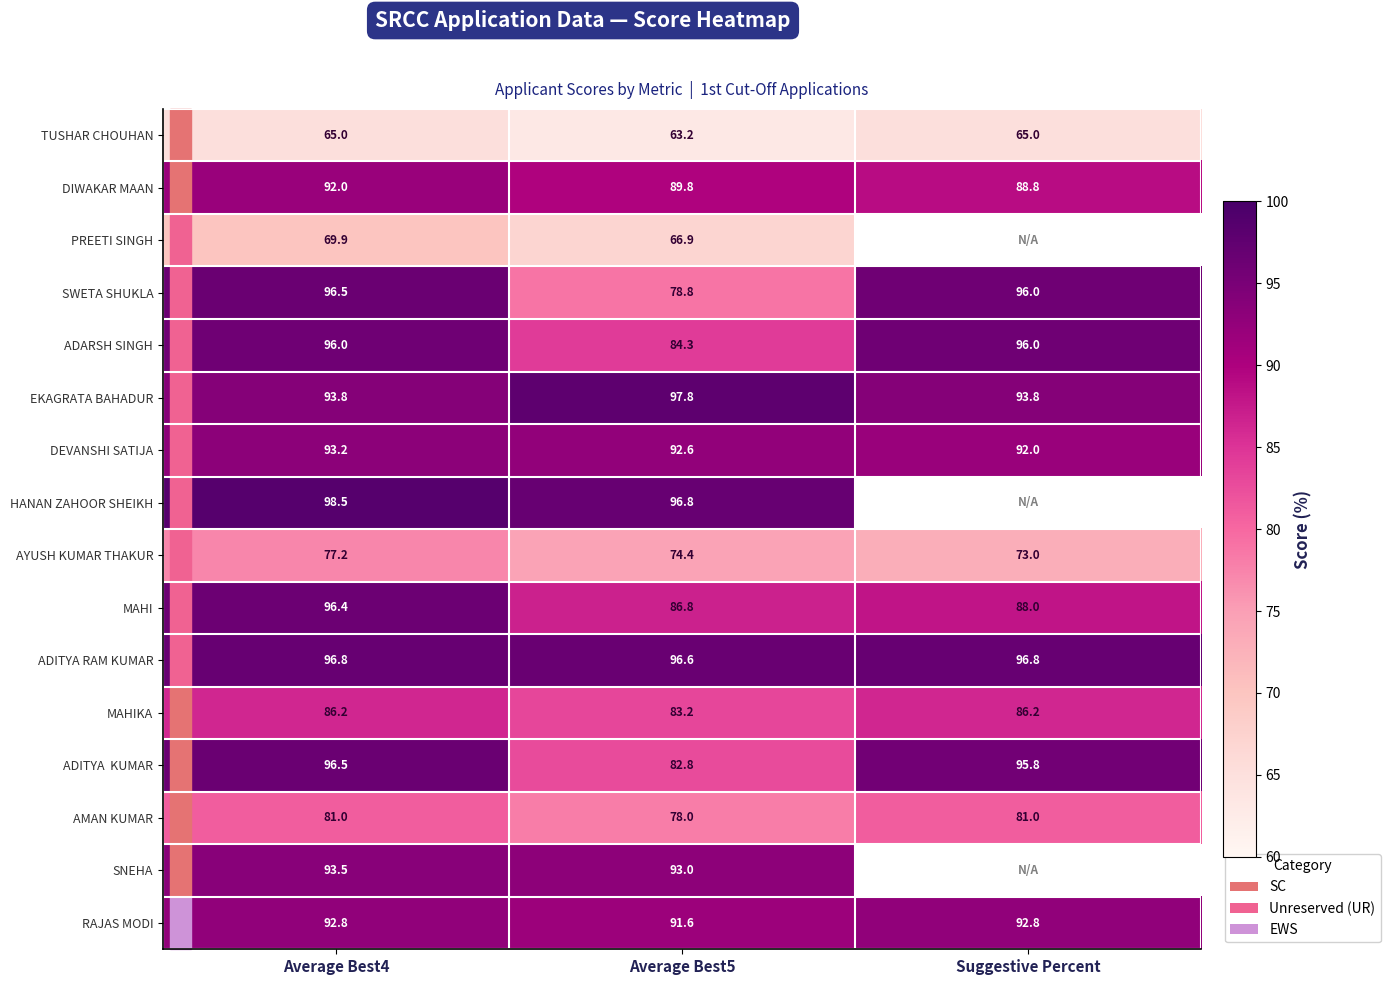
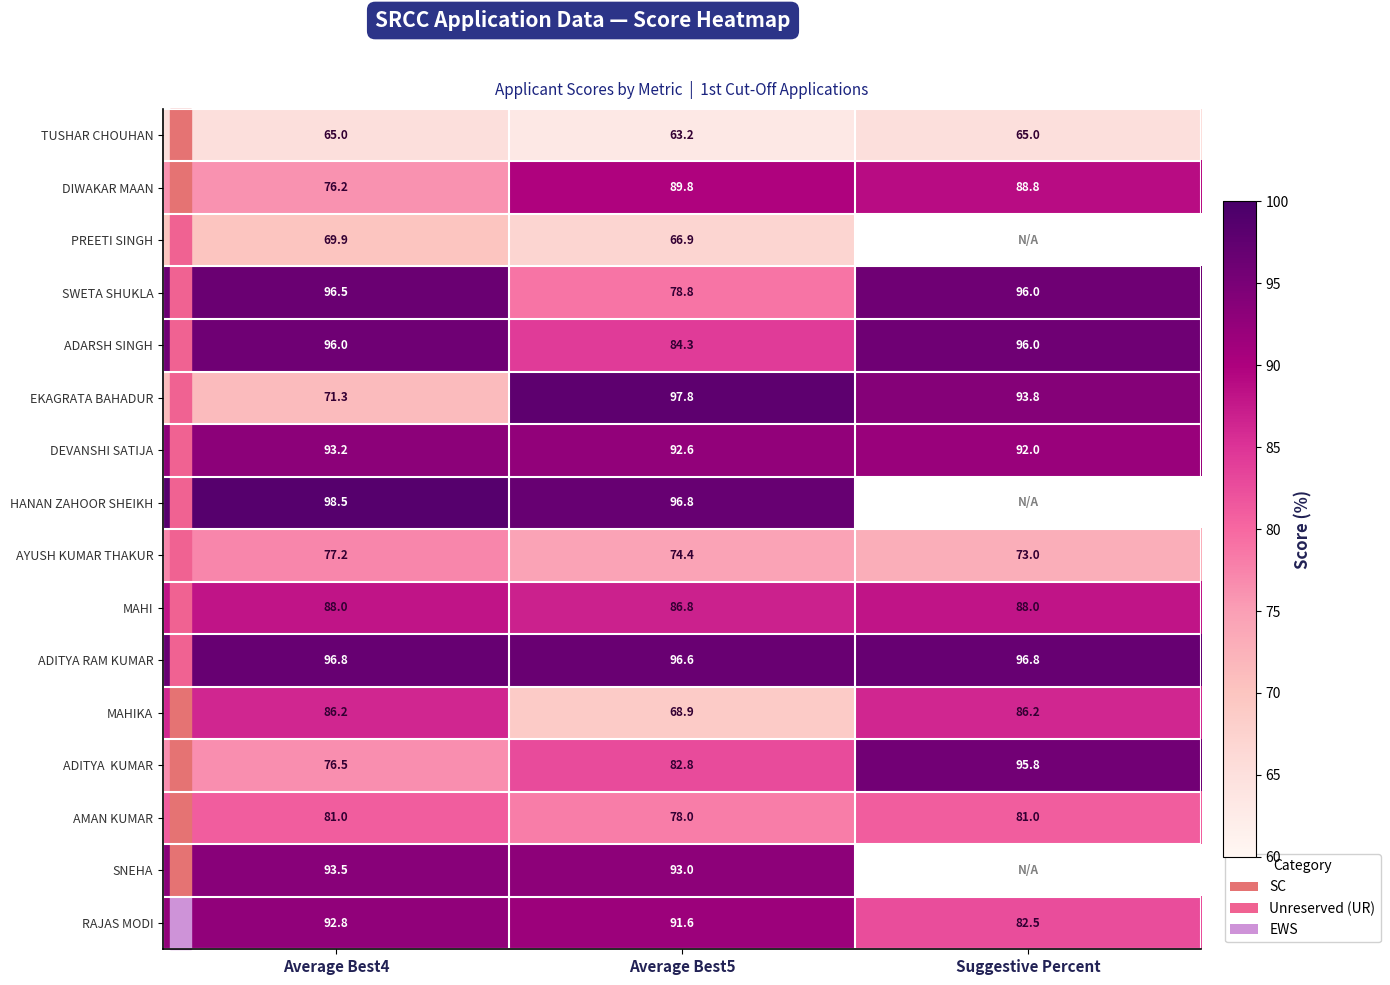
DIWAKAR MAAN, Average Best4: 92.0 -> 76.2
EKAGRATA BAHADUR, Average Best4: 93.8 -> 71.3
MAHI, Average Best4: 96.4 -> 88.0
MAHIKA, Average Best5: 83.2 -> 68.9
ADITYA KUMAR, Average Best4: 96.5 -> 76.5
RAJAS MODI, Suggestive Percent: 92.8 -> 82.5
